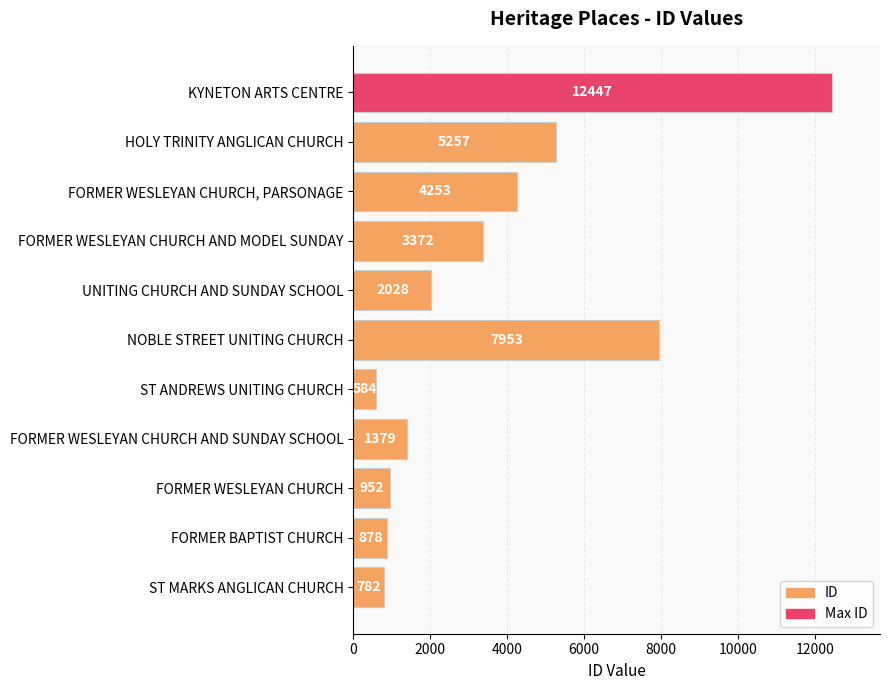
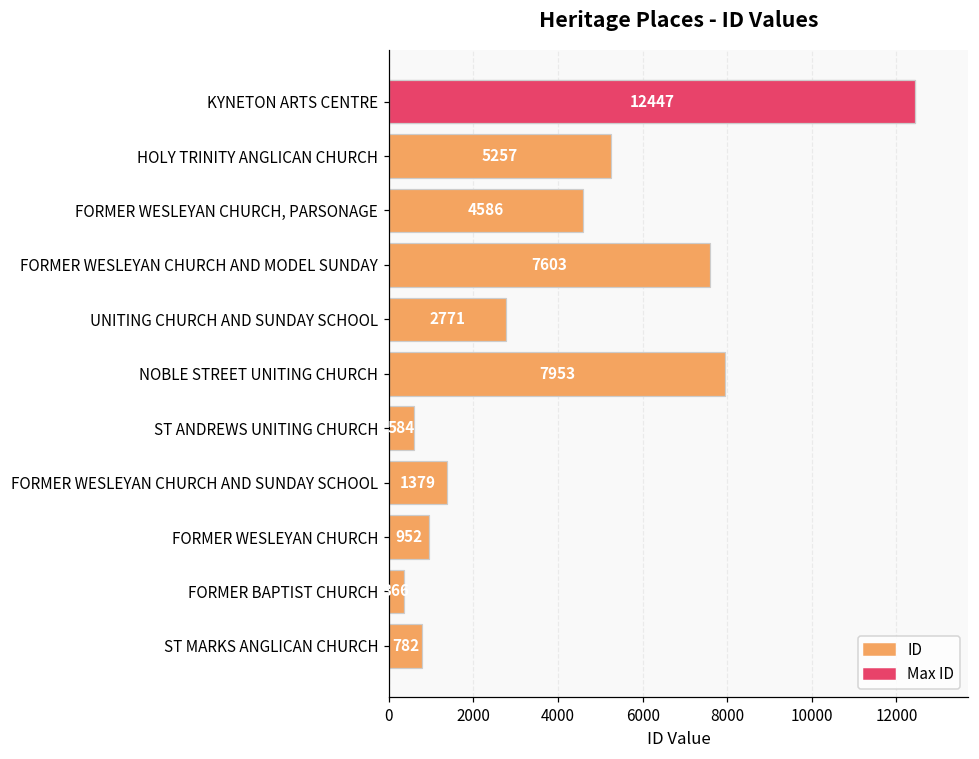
ID, FORMER WESLEYAN CHURCH, PARSONAGE: 4253 -> 4586
ID, FORMER WESLEYAN CHURCH AND MODEL SUNDAY: 3372 -> 7603
ID, UNITING CHURCH AND SUNDAY SCHOOL: 2028 -> 2771
ID, FORMER BAPTIST CHURCH: 878 -> 366
